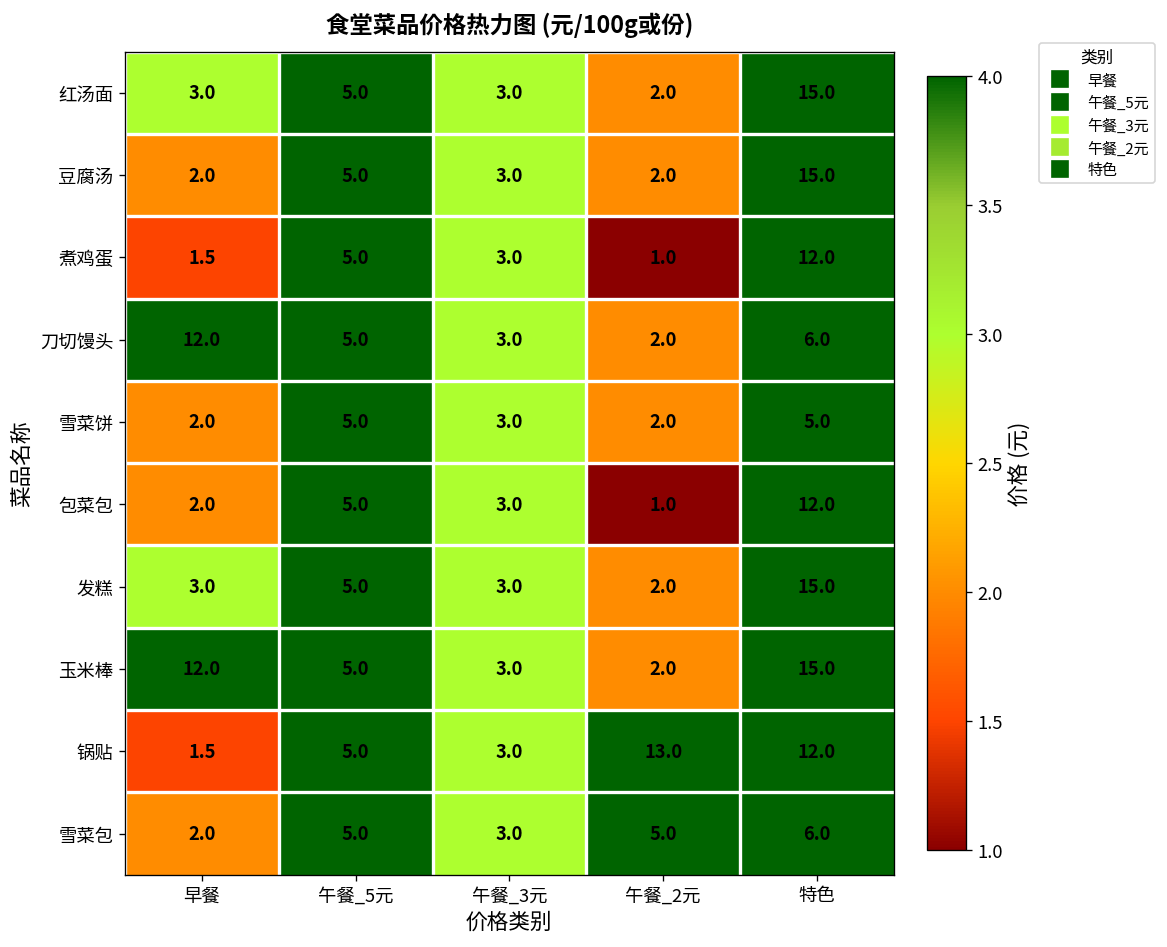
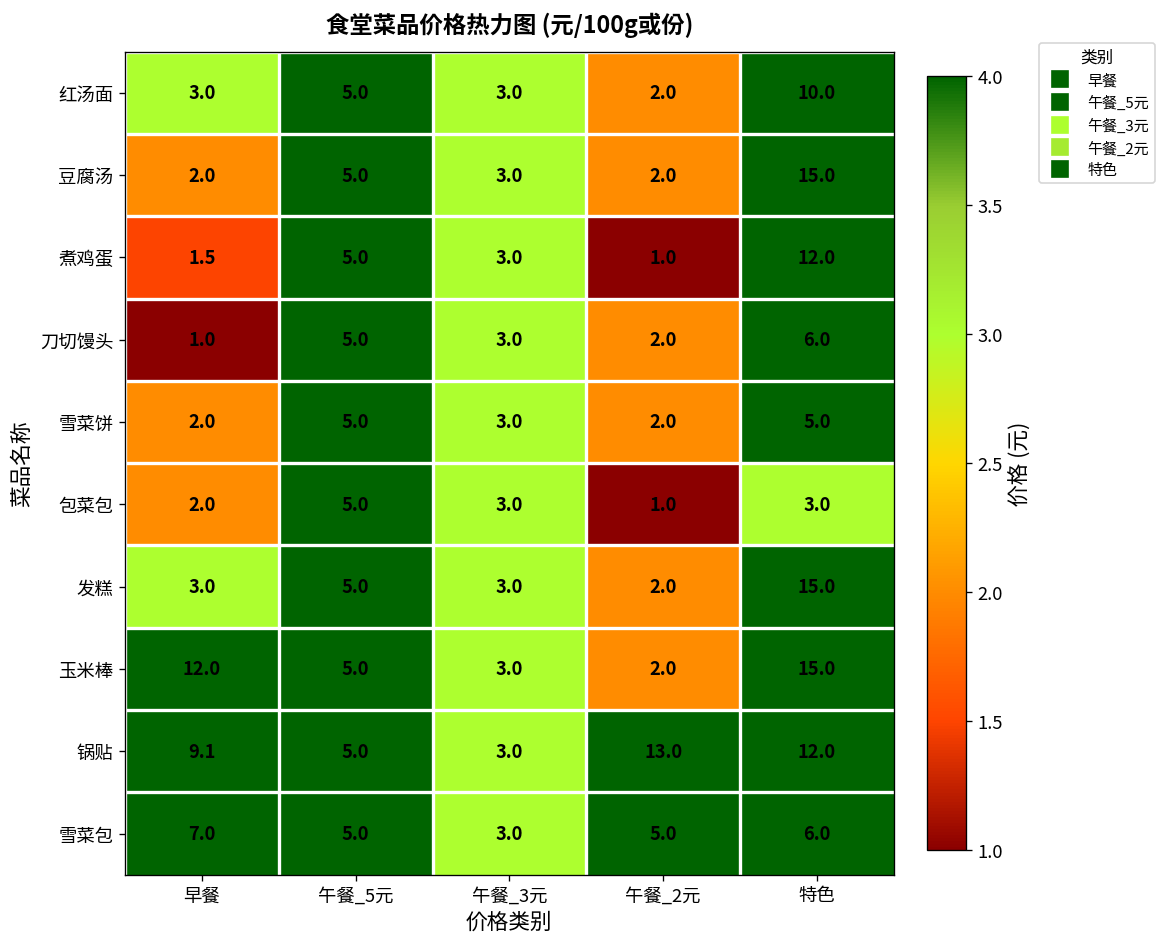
红汤面, 特色: 15.0 -> 10.0
刀切馒头, 早餐: 12.0 -> 1.0
包菜包, 特色: 12.0 -> 3.0
锅贴, 早餐: 1.5 -> 9.1
雪菜包, 早餐: 2.0 -> 7.0
